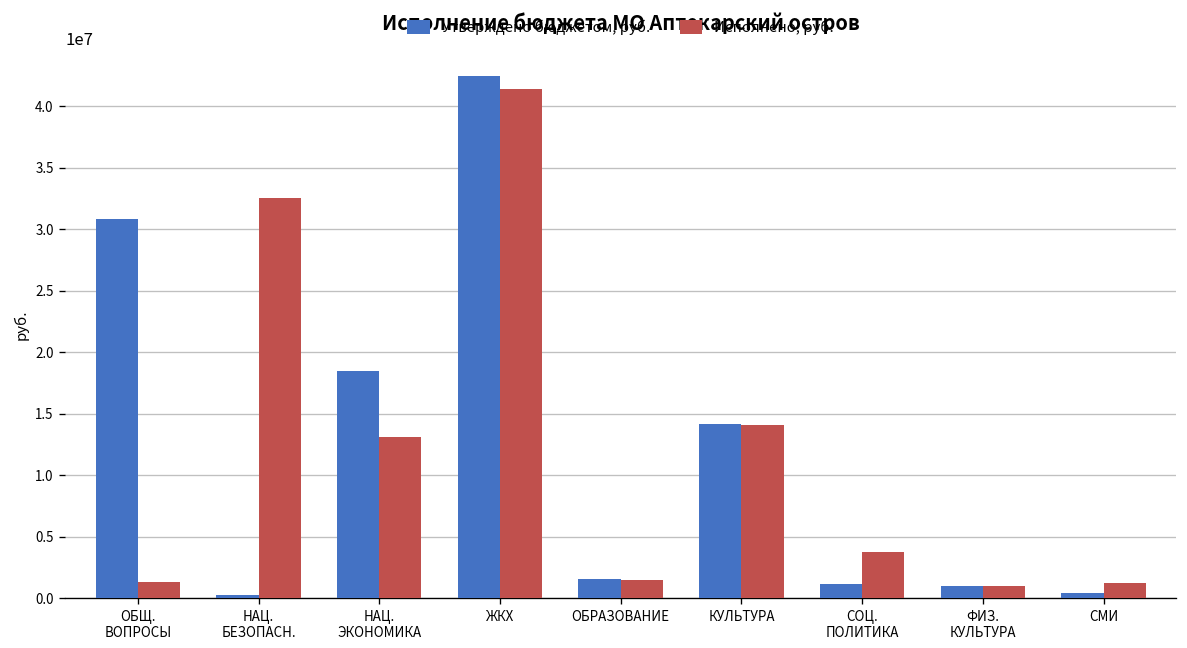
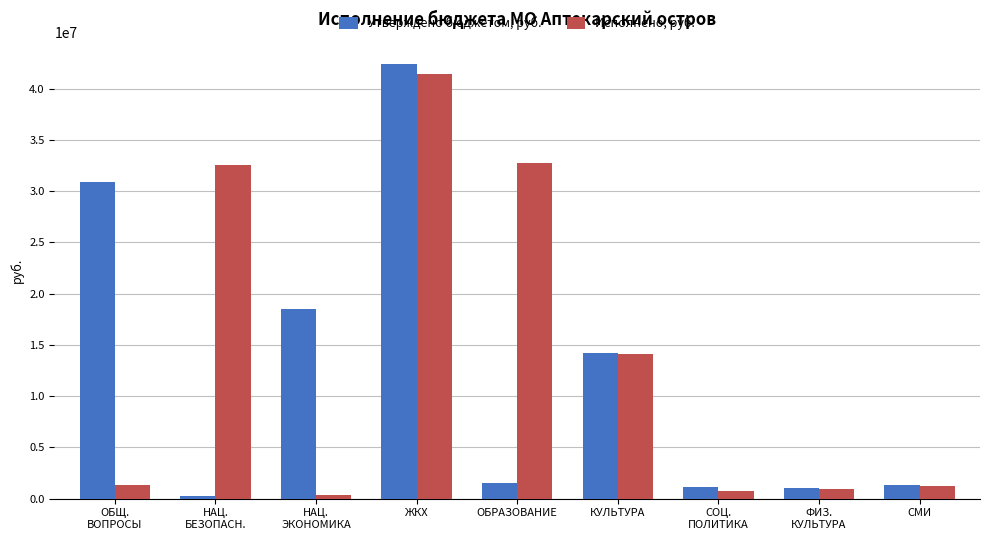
Исполнено, руб., НАЦ. ЭКОНОМИКА: 13100000 -> 400000
Исполнено, руб., ОБРАЗОВАНИЕ: 1500000 -> 32700000
Исполнено, руб., СОЦ. ПОЛИТИКА: 3800000 -> 800000
Утверждено бюджетом, руб., СМИ: 500000 -> 1300000
